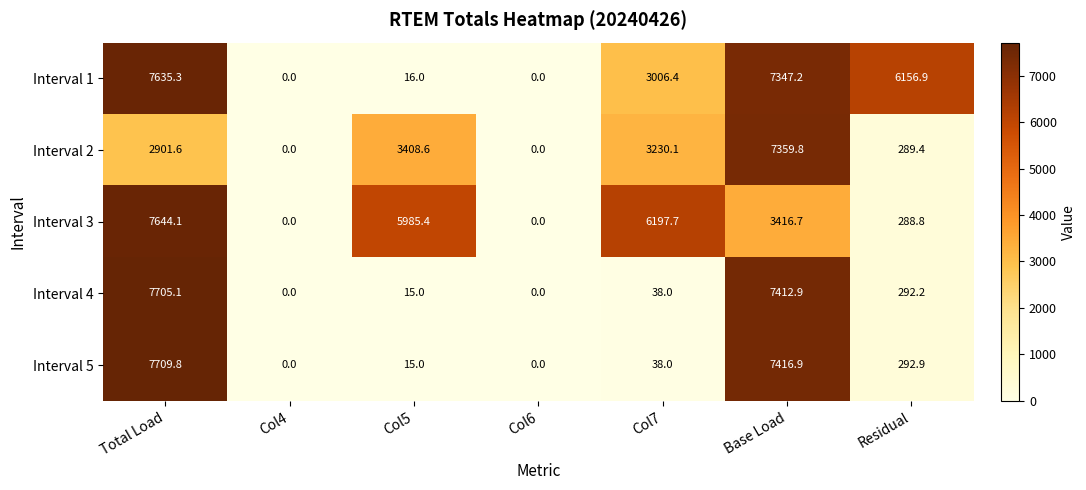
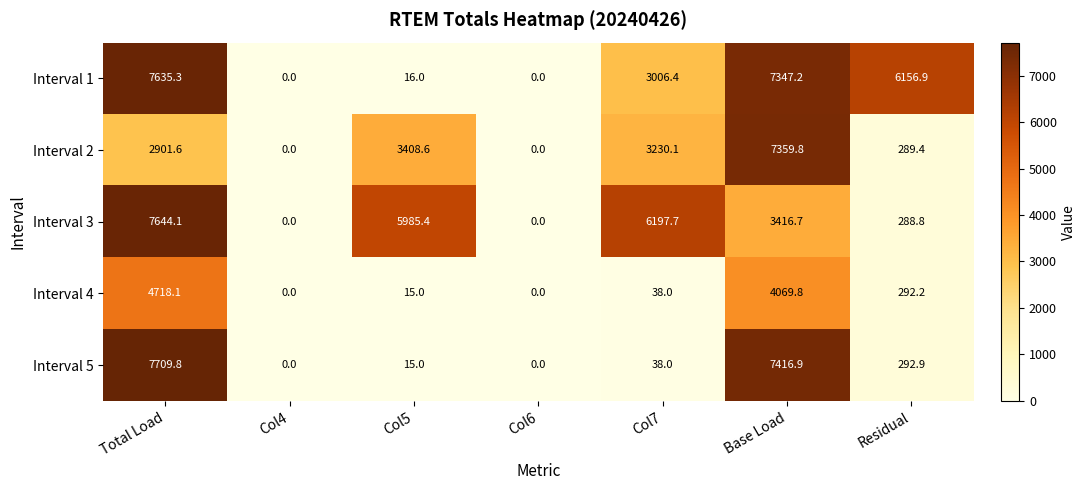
Interval 4, Total Load: 7705.1 -> 4718.1
Interval 4, Base Load: 7412.9 -> 4069.8
